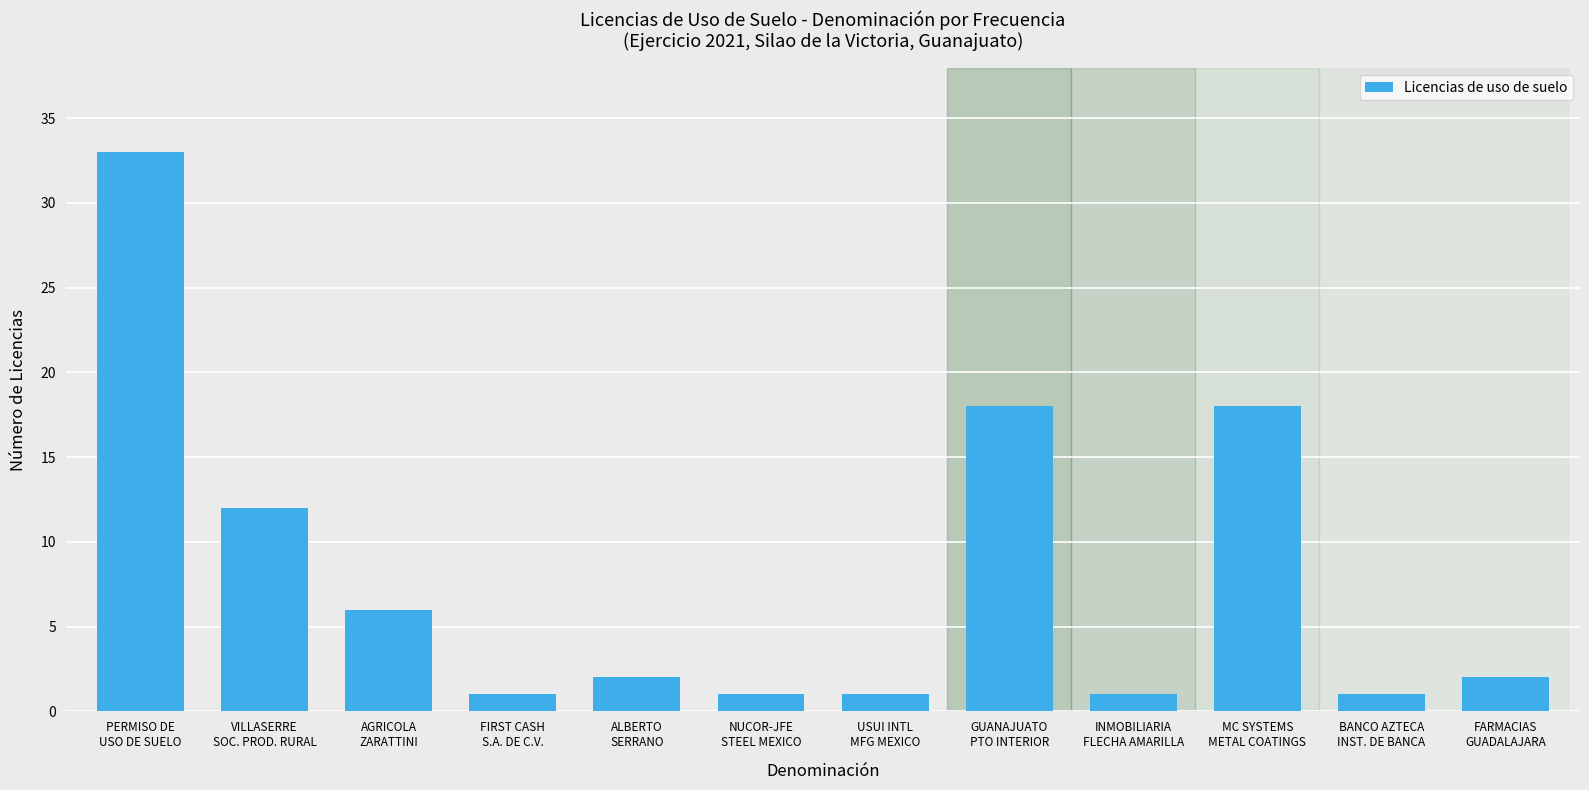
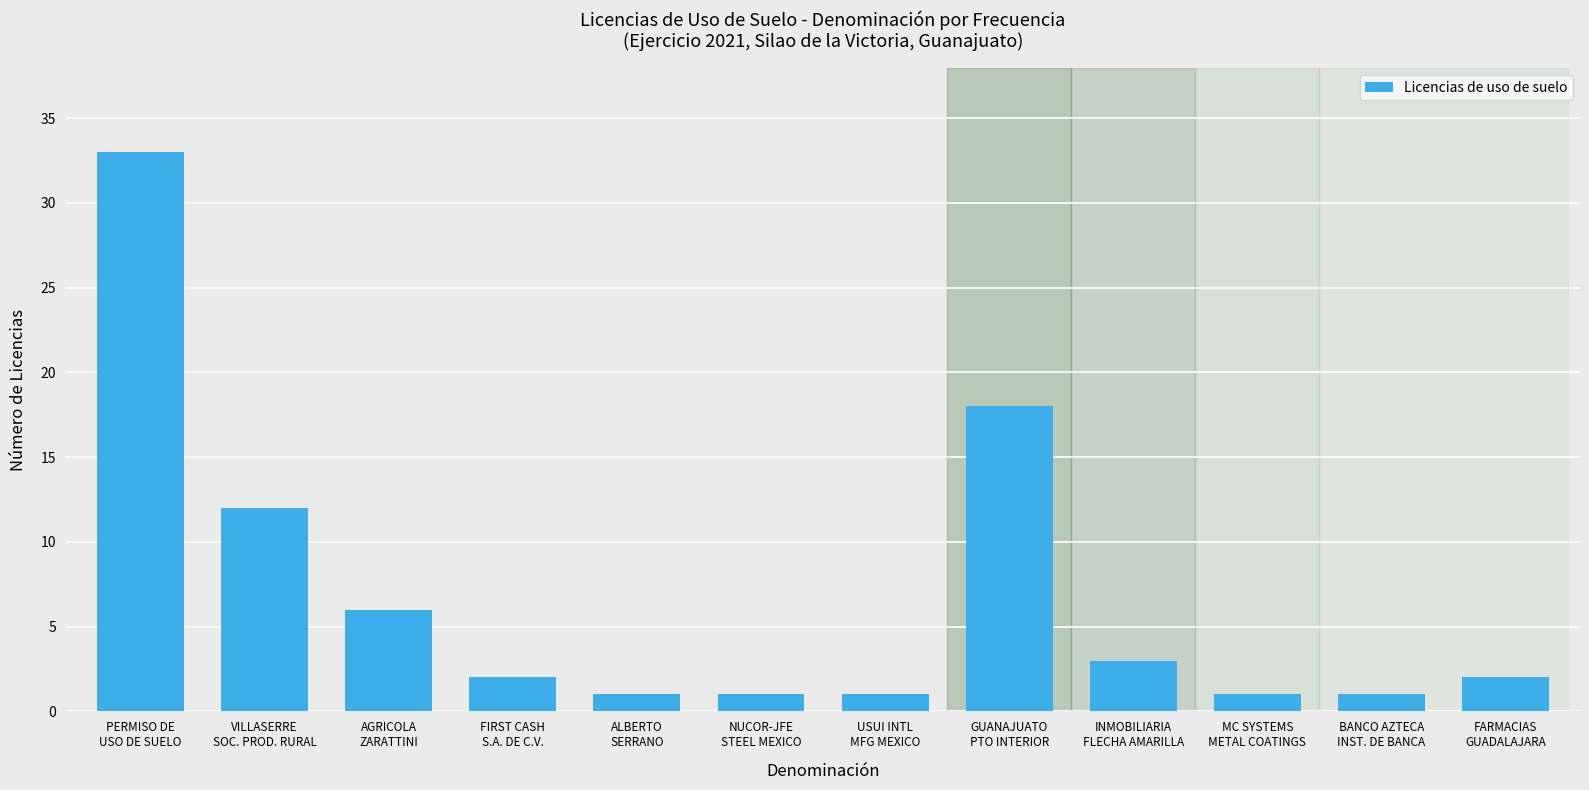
FIRST CASH S.A. DE C.V.: 1 -> 2
ALBERTO SERRANO: 2 -> 1
INMOBILIARIA FLECHA AMARILLA: 1 -> 3
MC SYSTEMS METAL COATINGS: 18 -> 1
